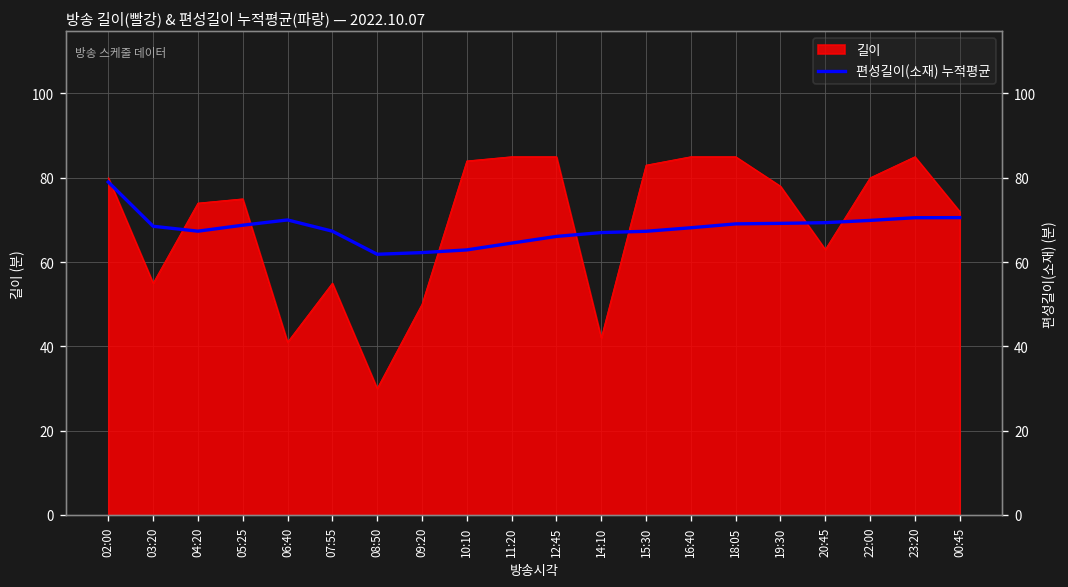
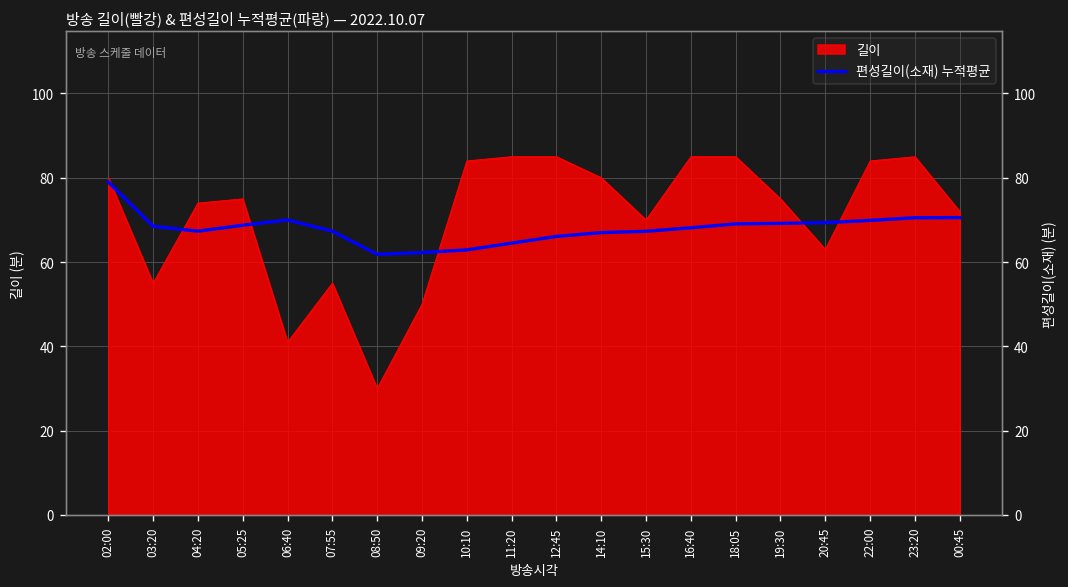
길이, 14:10: 42 -> 80
길이, 15:30: 83 -> 70
길이, 19:30: 78 -> 75
길이, 22:00: 80 -> 84
